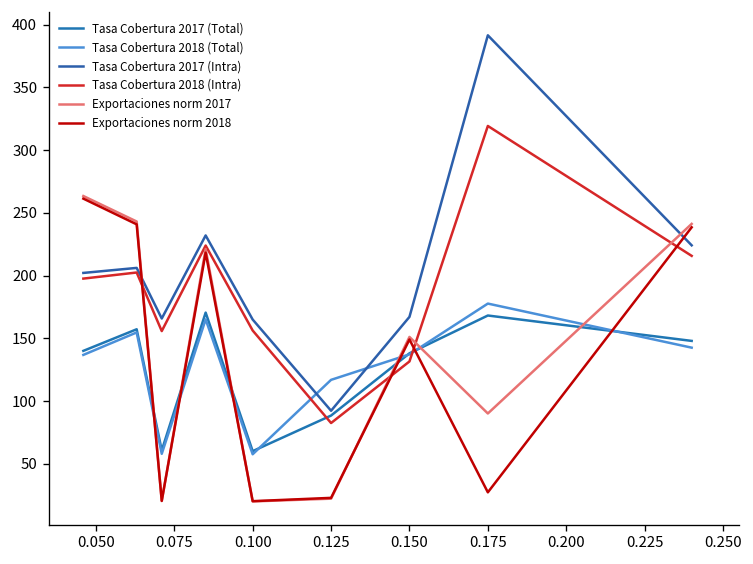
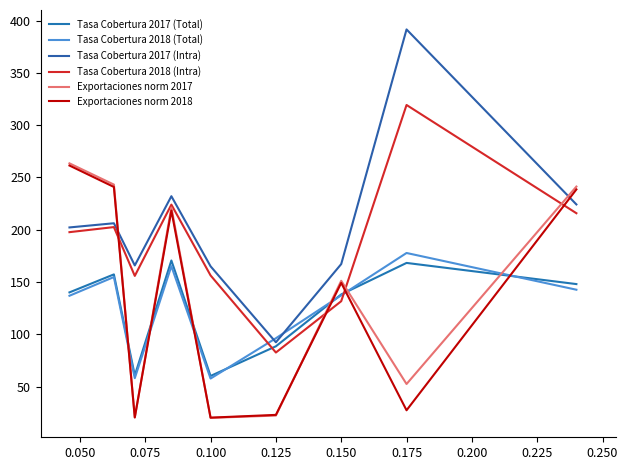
Tasa Cobertura 2018 (Total), 0.125: 117 -> 96
Exportaciones norm 2017, 0.175: 90 -> 52
